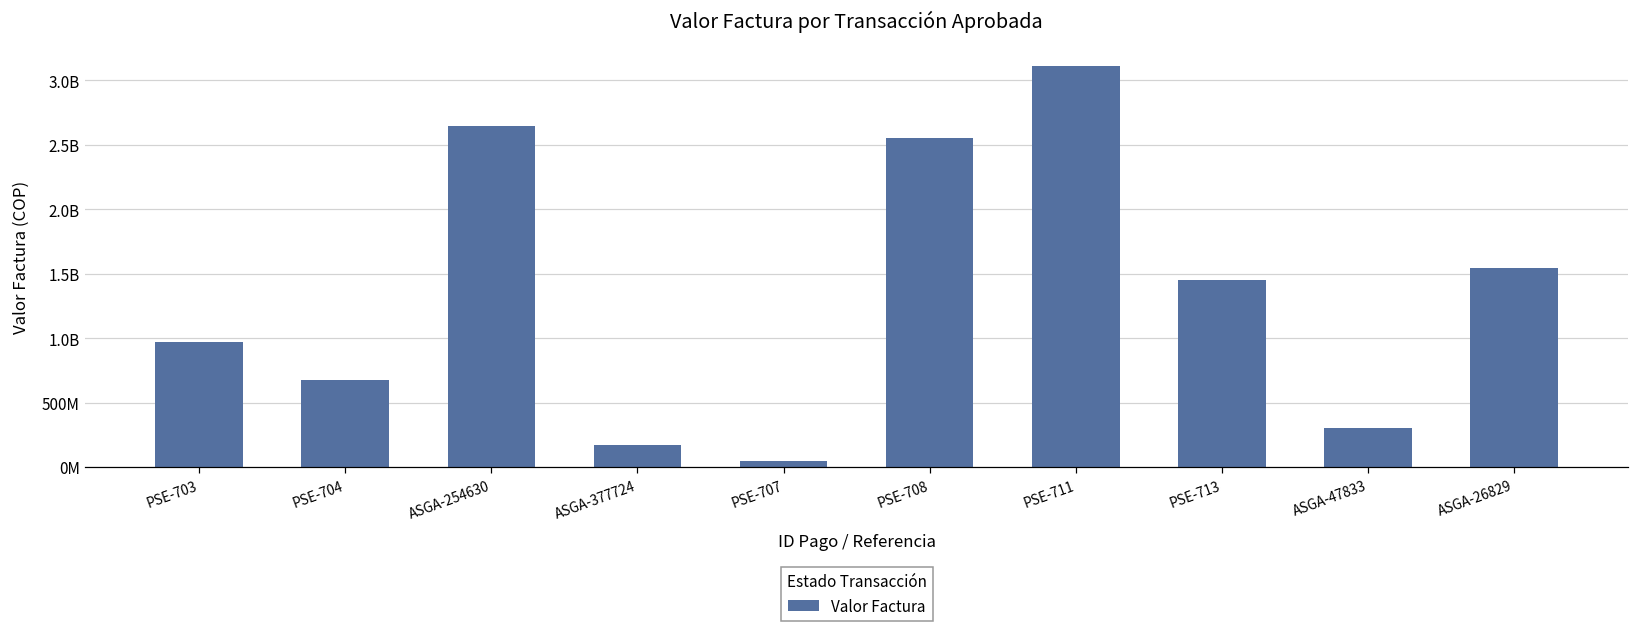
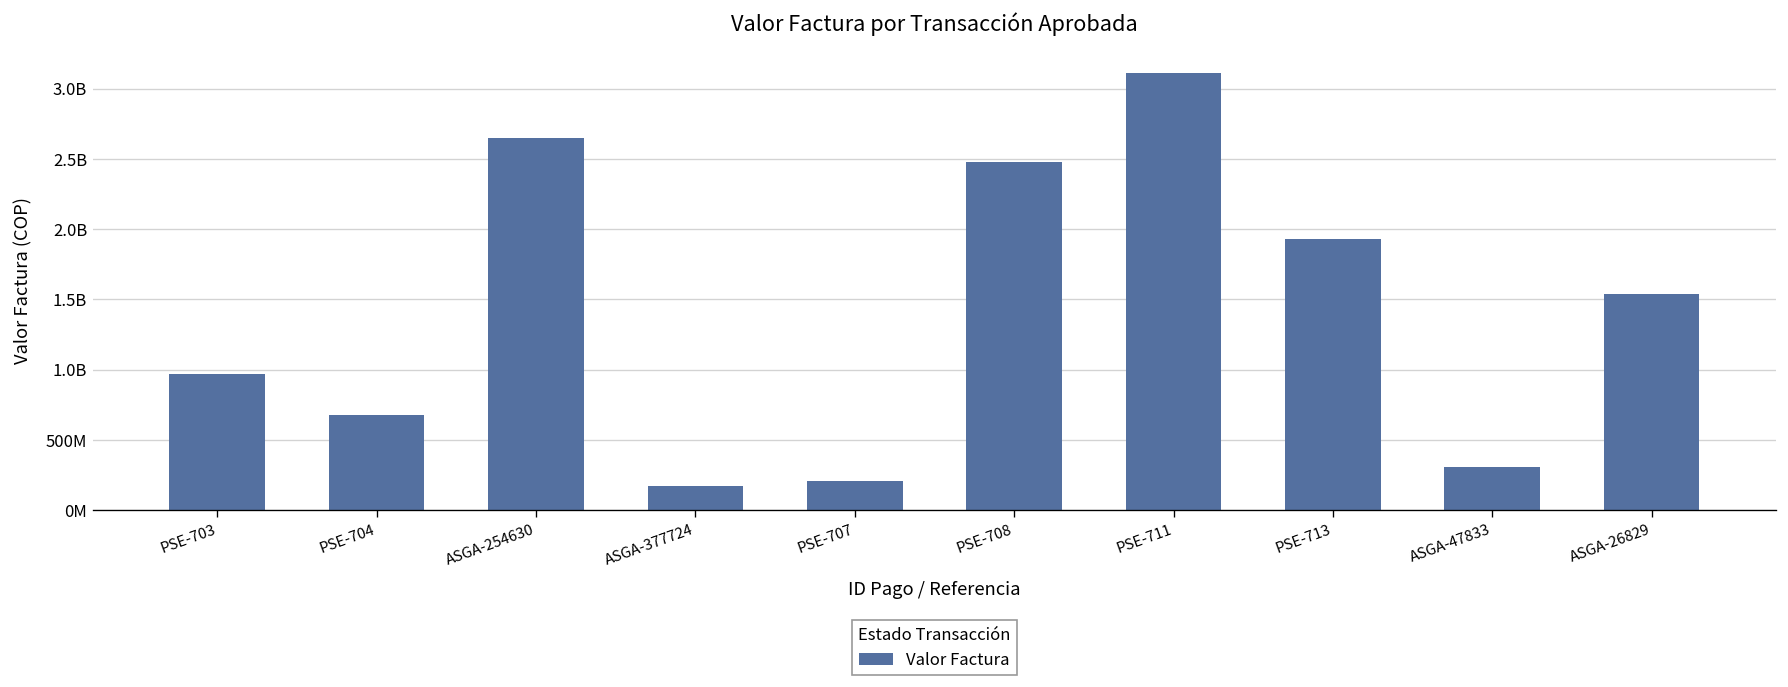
PSE-707: 40000000 -> 210000000
PSE-708: 2550000000 -> 2480000000
PSE-713: 1450000000 -> 1930000000
